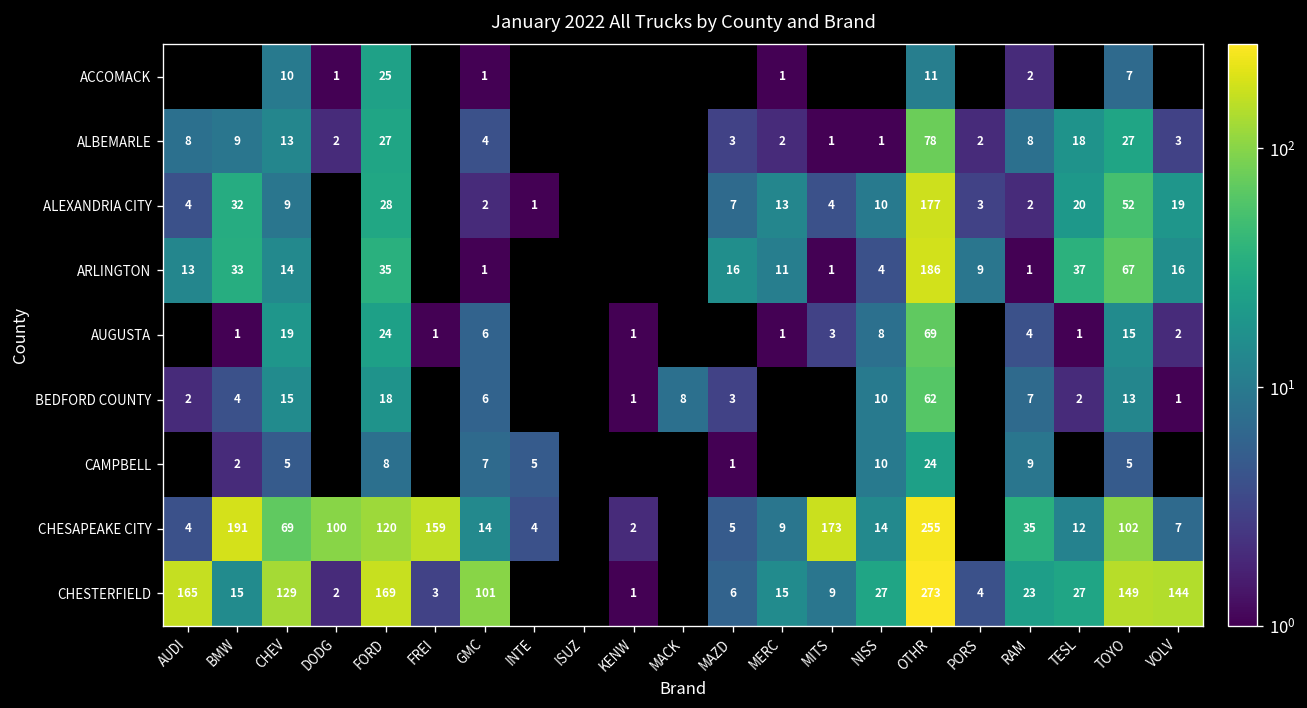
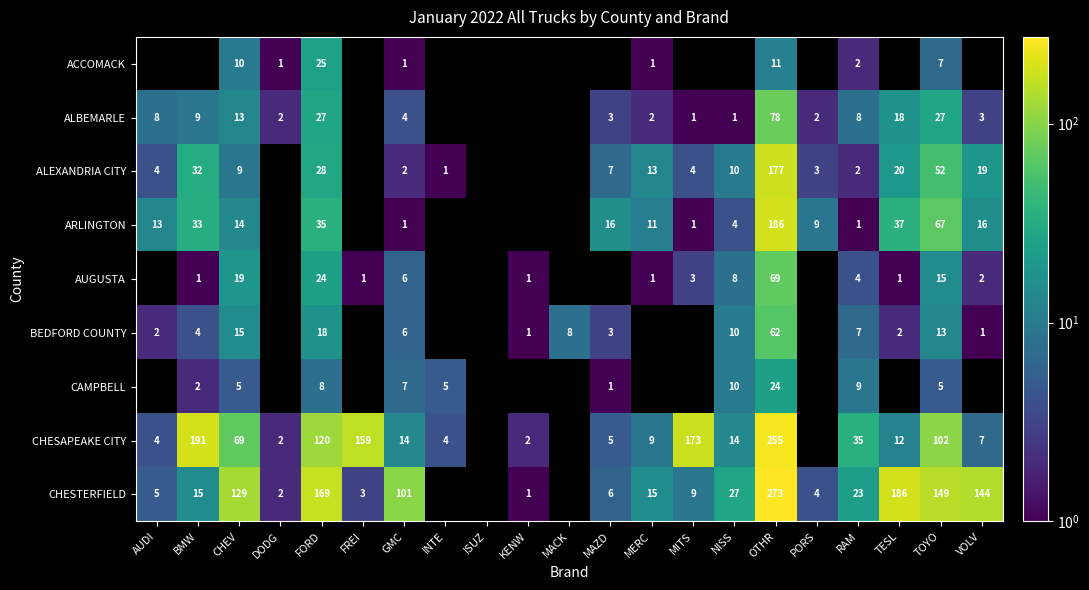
CHESAPEAKE CITY, DODG: 100 -> 2
CHESTERFIELD, AUDI: 165 -> 5
CHESTERFIELD, TESL: 27 -> 186
